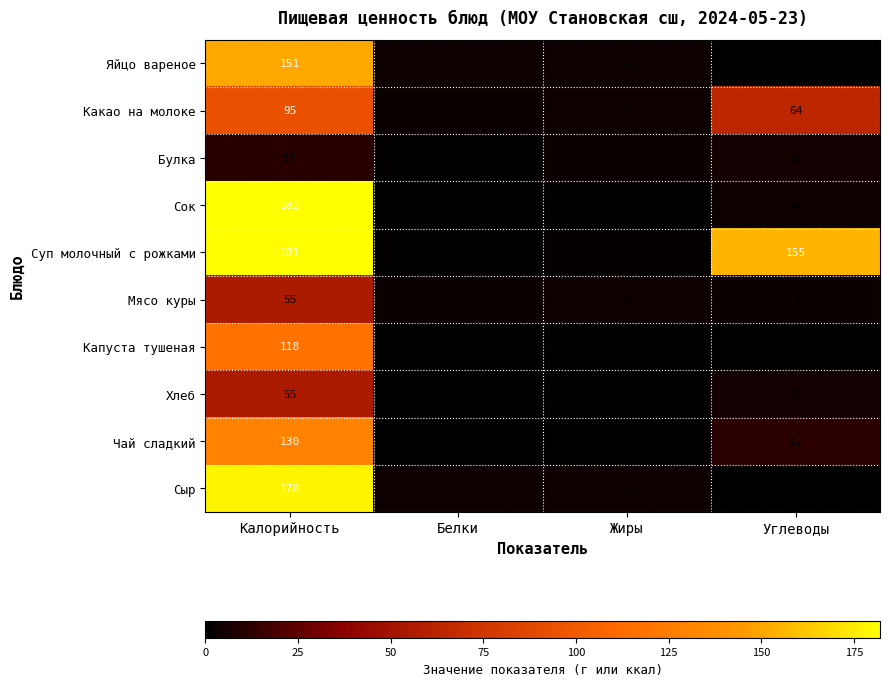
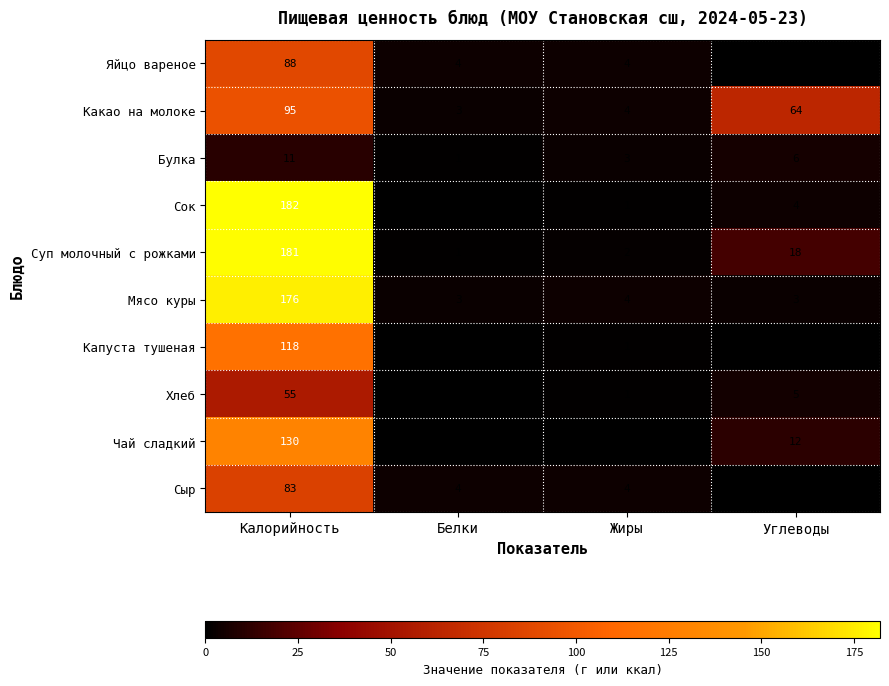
Яйцо вареное, Калорийность: 151 -> 88
Суп молочный с рожками, Углеводы: 155 -> 18
Мясо куры, Калорийность: 55 -> 176
Сыр, Калорийность: 178 -> 83
